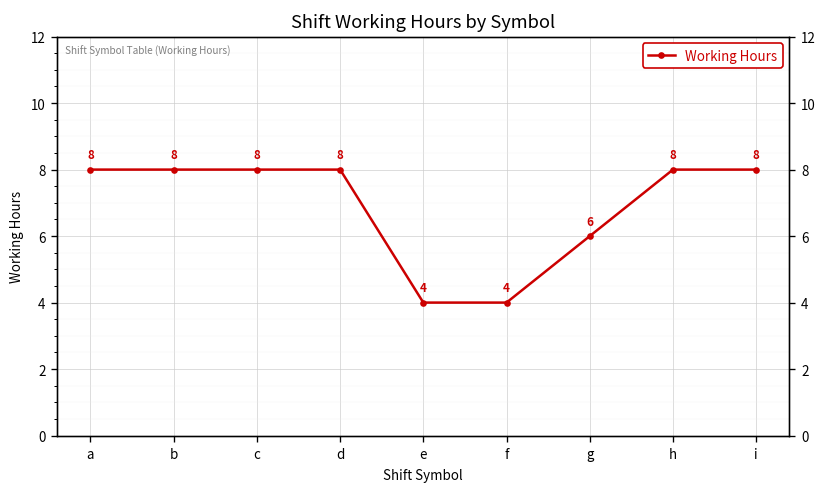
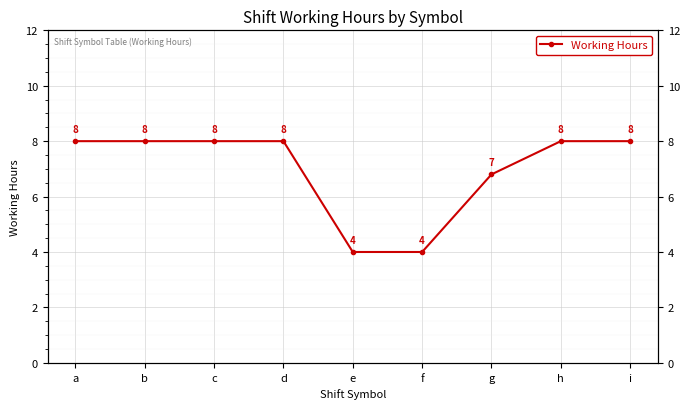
g: 6 -> 7
